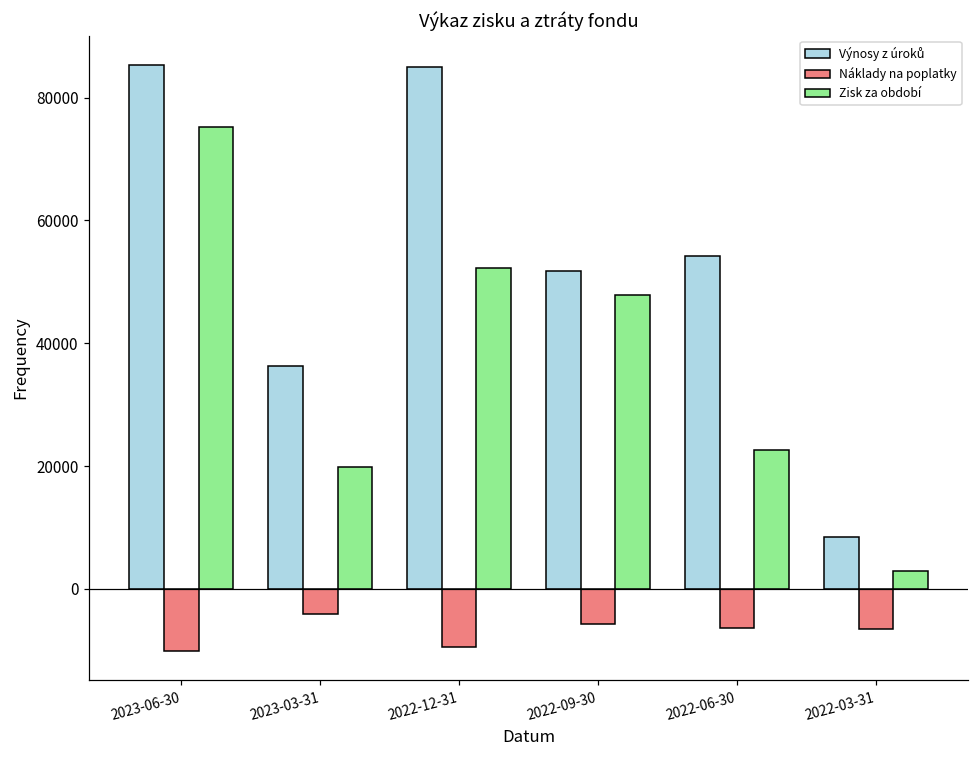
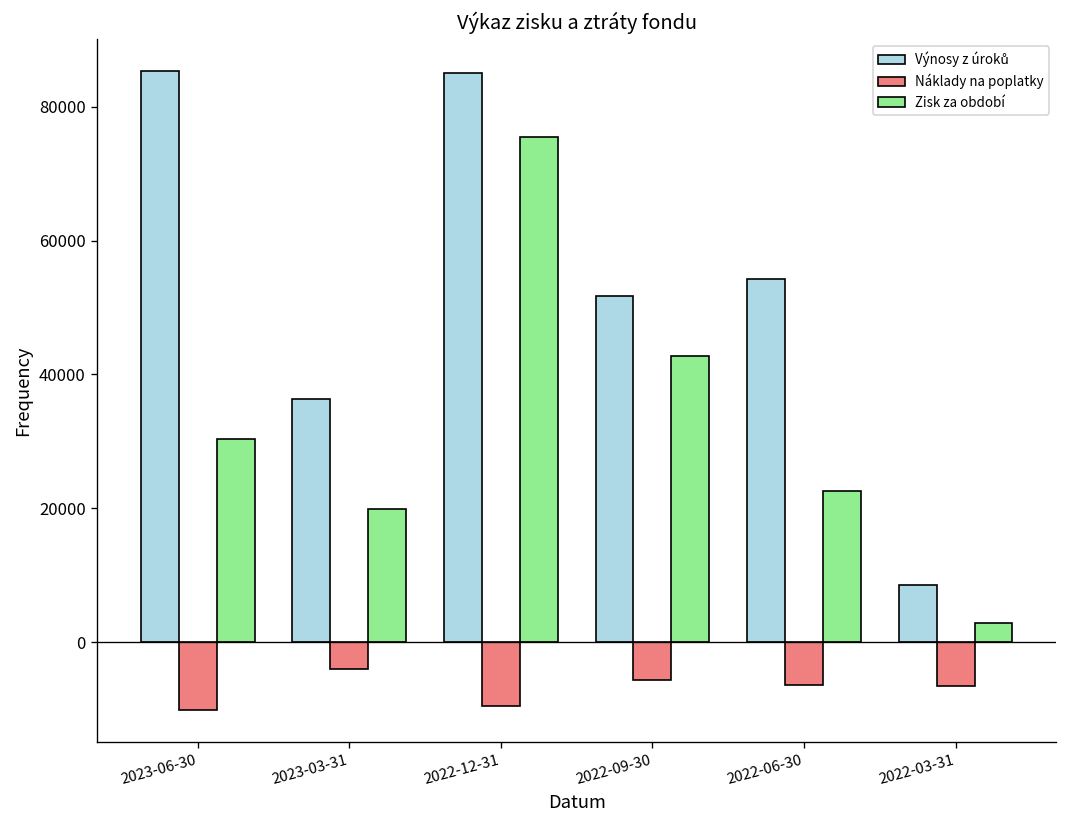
Zisk za období, 2023-06-30: 75000 -> 30000
Zisk za období, 2022-12-31: 52000 -> 75000
Zisk za období, 2022-09-30: 48000 -> 43000
